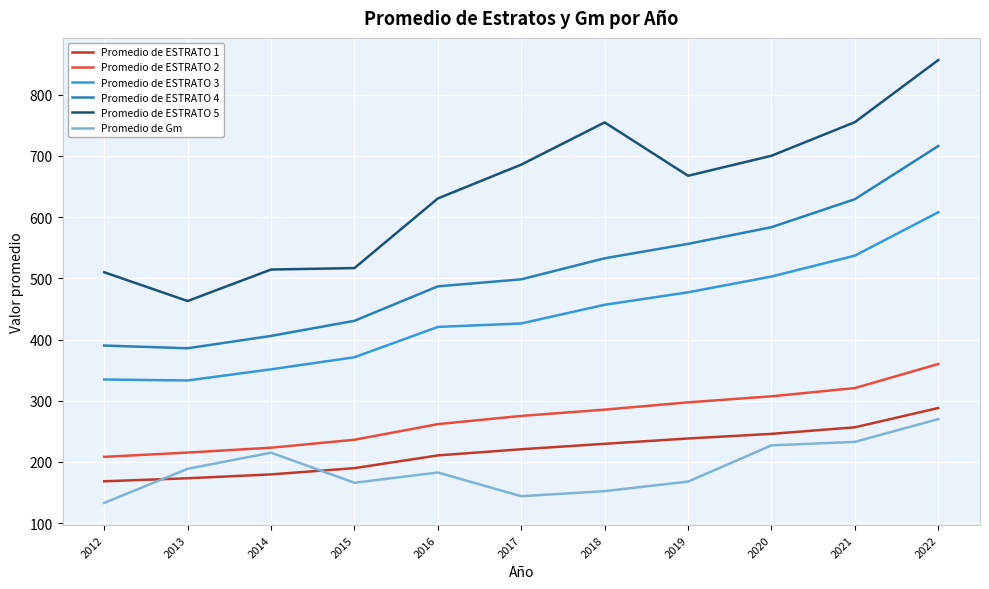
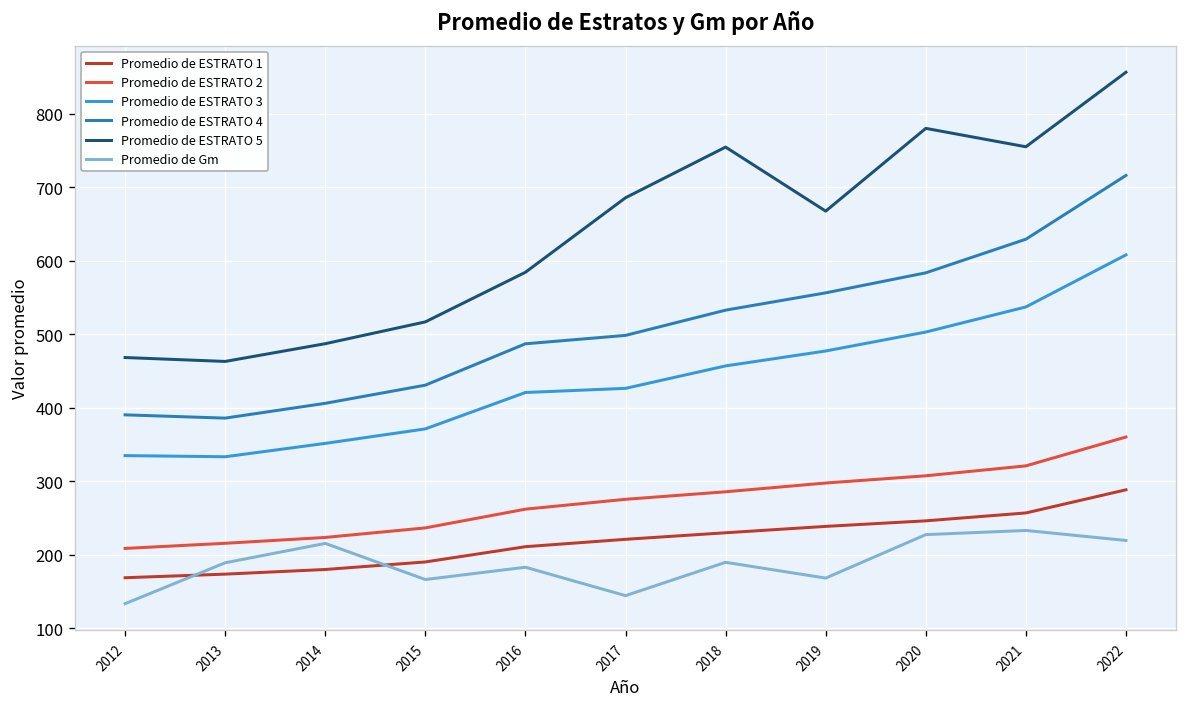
Promedio de ESTRATO 5, 2012: 510 -> 470
Promedio de ESTRATO 5, 2014: 510 -> 490
Promedio de ESTRATO 5, 2016: 630 -> 580
Promedio de Gm, 2018: 150 -> 190
Promedio de ESTRATO 5, 2020: 700 -> 780
Promedio de Gm, 2022: 270 -> 220
